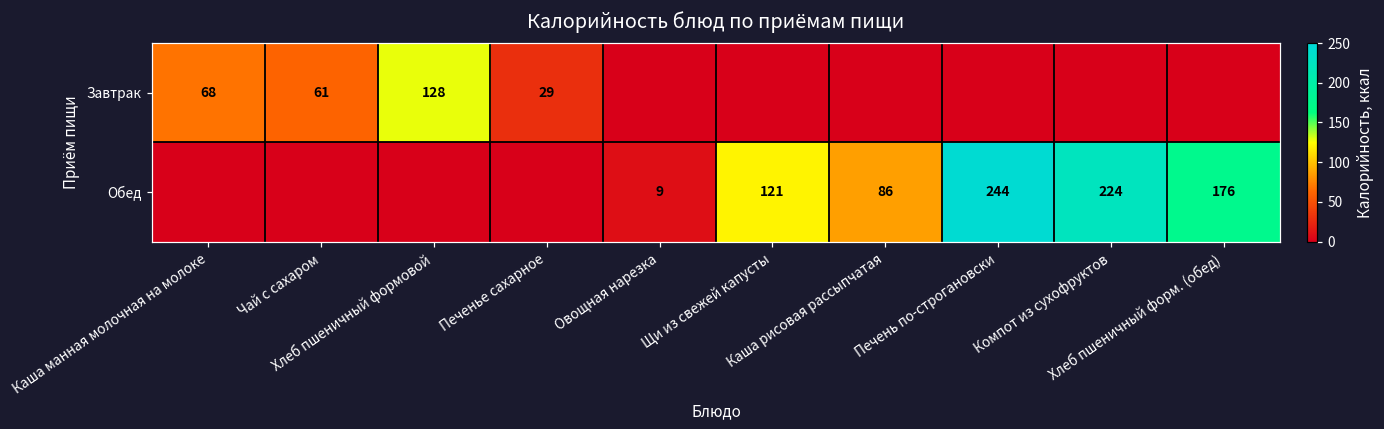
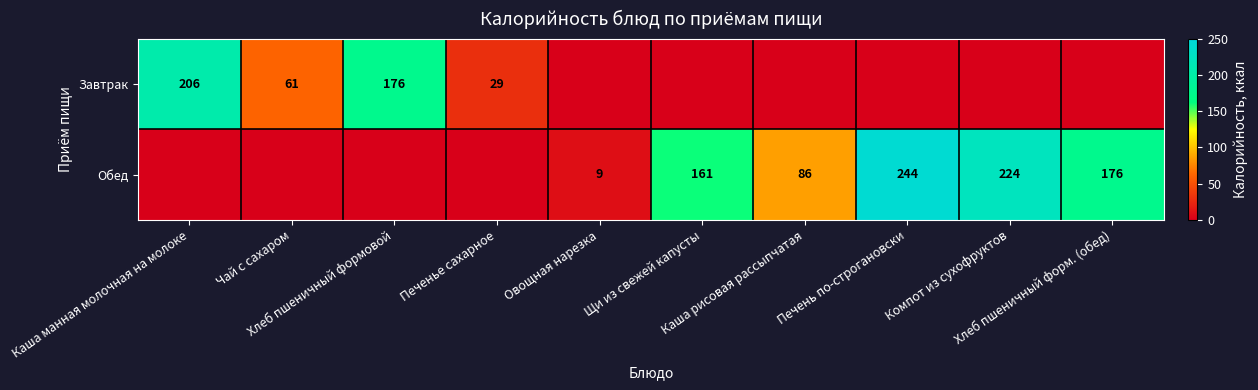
Завтрак, Каша манная молочная на молоке: 68 -> 206
Завтрак, Хлеб пшеничный формовой: 128 -> 176
Обед, Щи из свежей капусты: 121 -> 161
